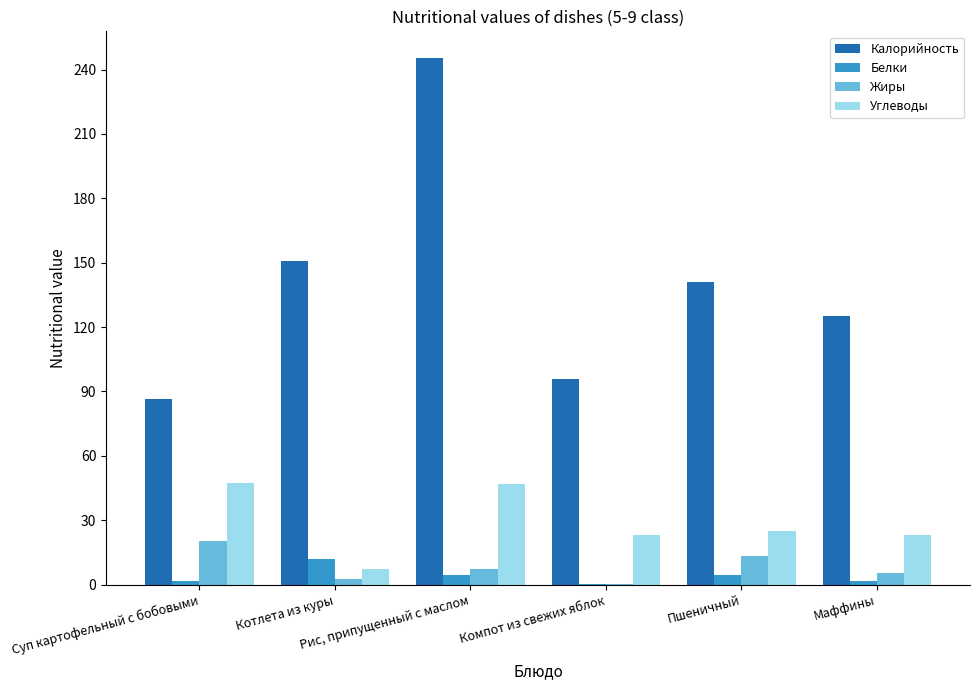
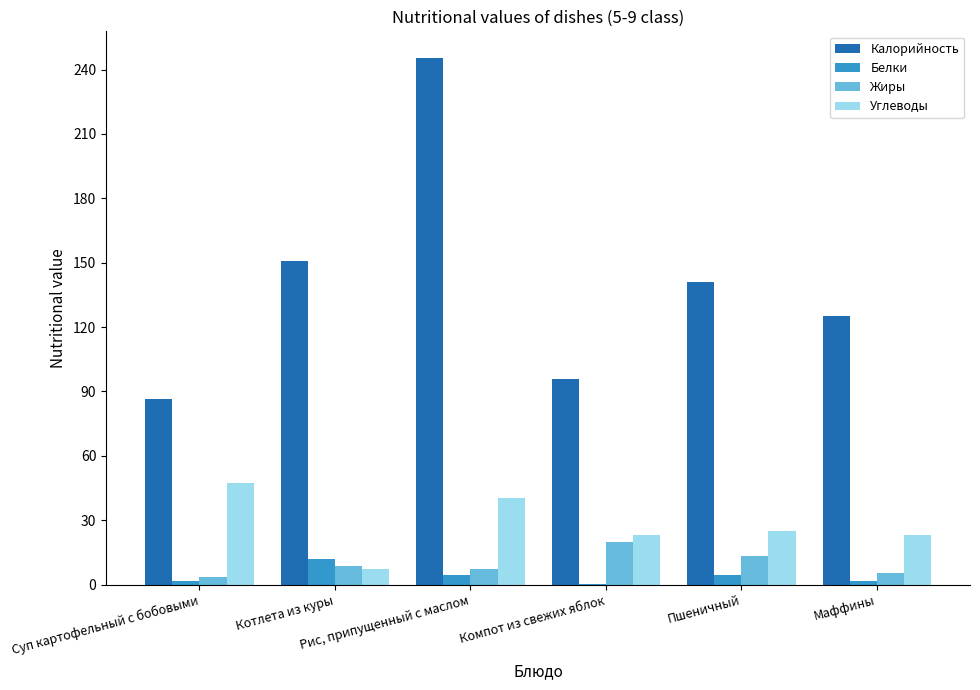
Жиры, Суп картофельный с бобовыми: 20 -> 3
Жиры, Котлета из куры: 3 -> 9
Углеводы, Рис, припущенный с маслом: 47 -> 41
Жиры, Компот из свежих яблок: 0 -> 20
